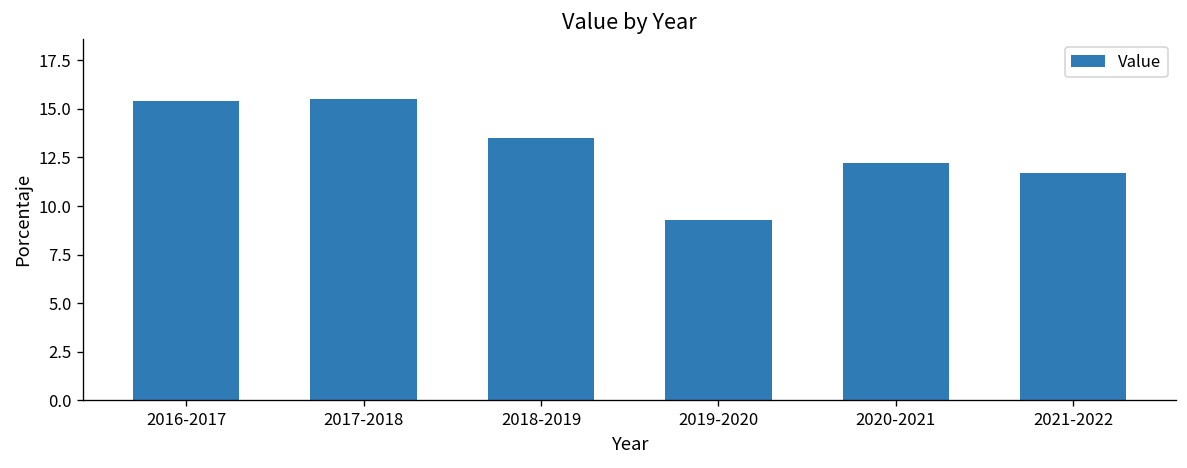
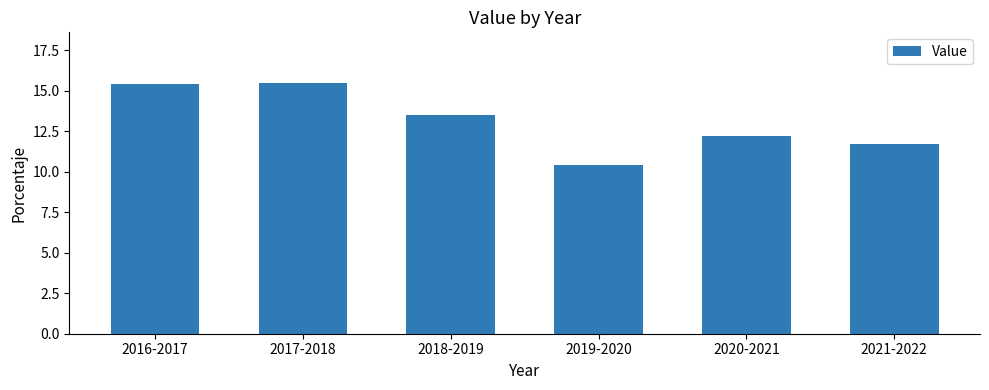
2019-2020: 9.3 -> 10.4
